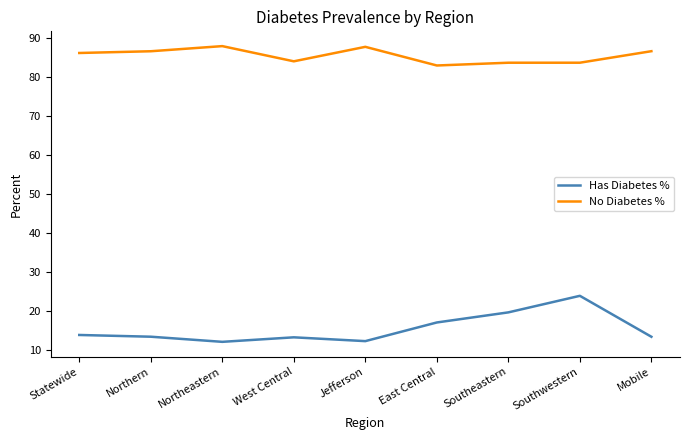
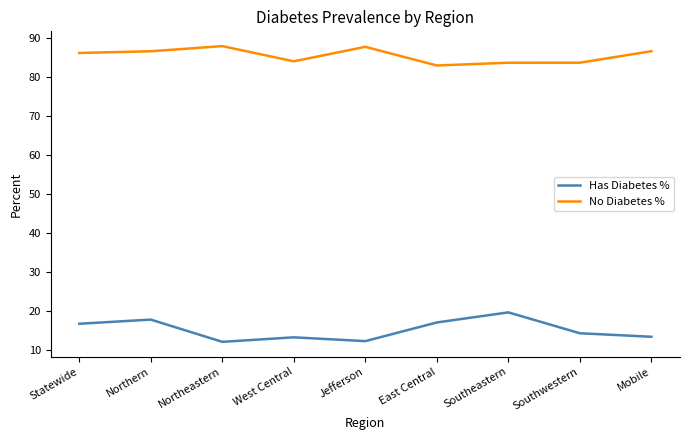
Has Diabetes %, Statewide: 14 -> 17
Has Diabetes %, Northern: 13 -> 18
Has Diabetes %, Southwestern: 24 -> 14
